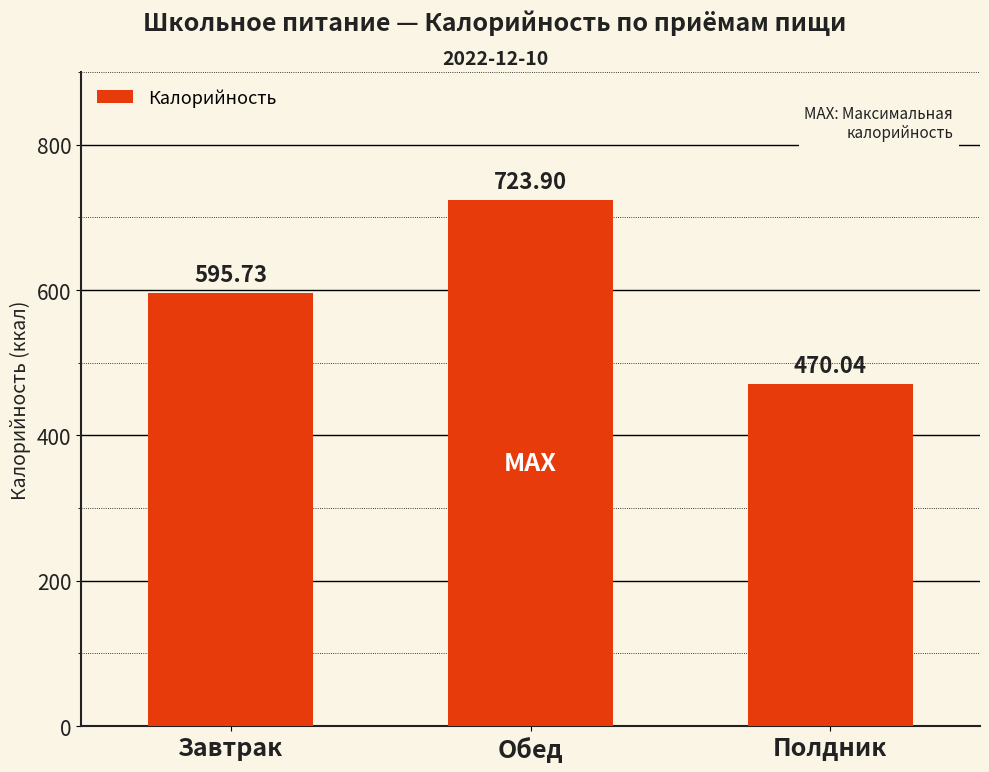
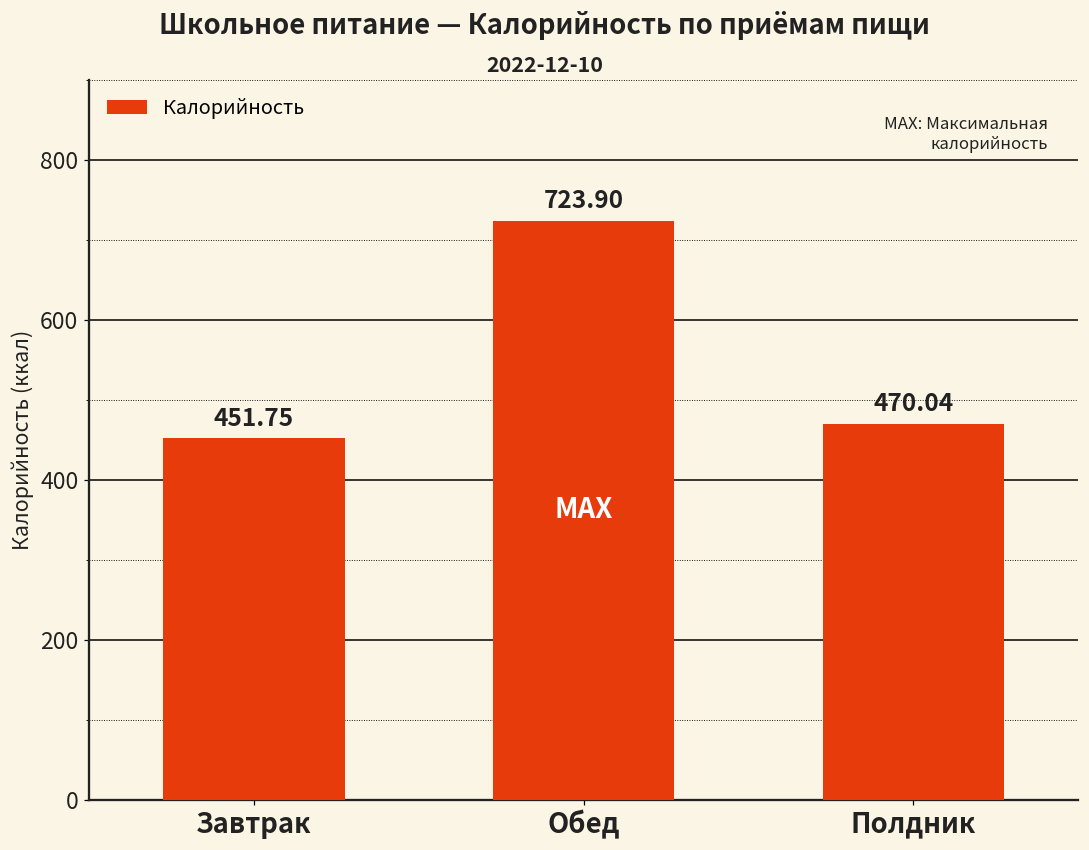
Завтрак: 595.73 -> 451.75
